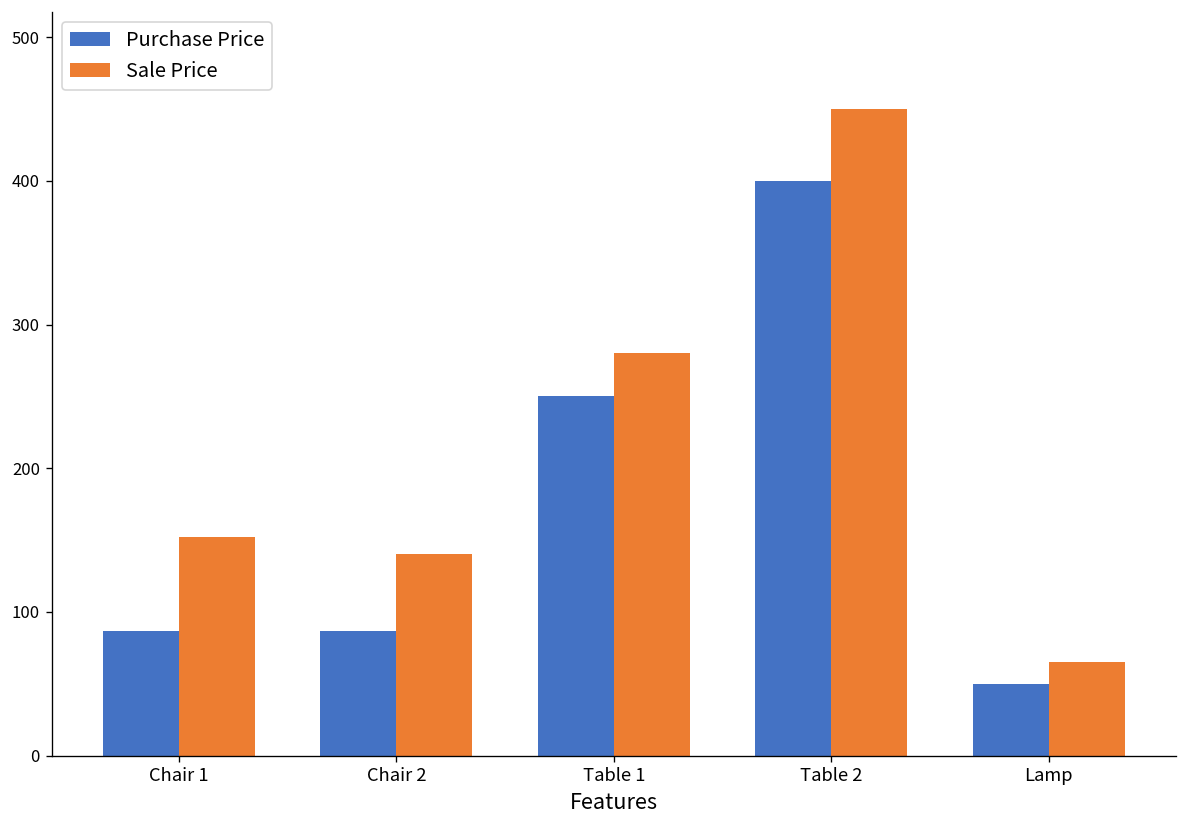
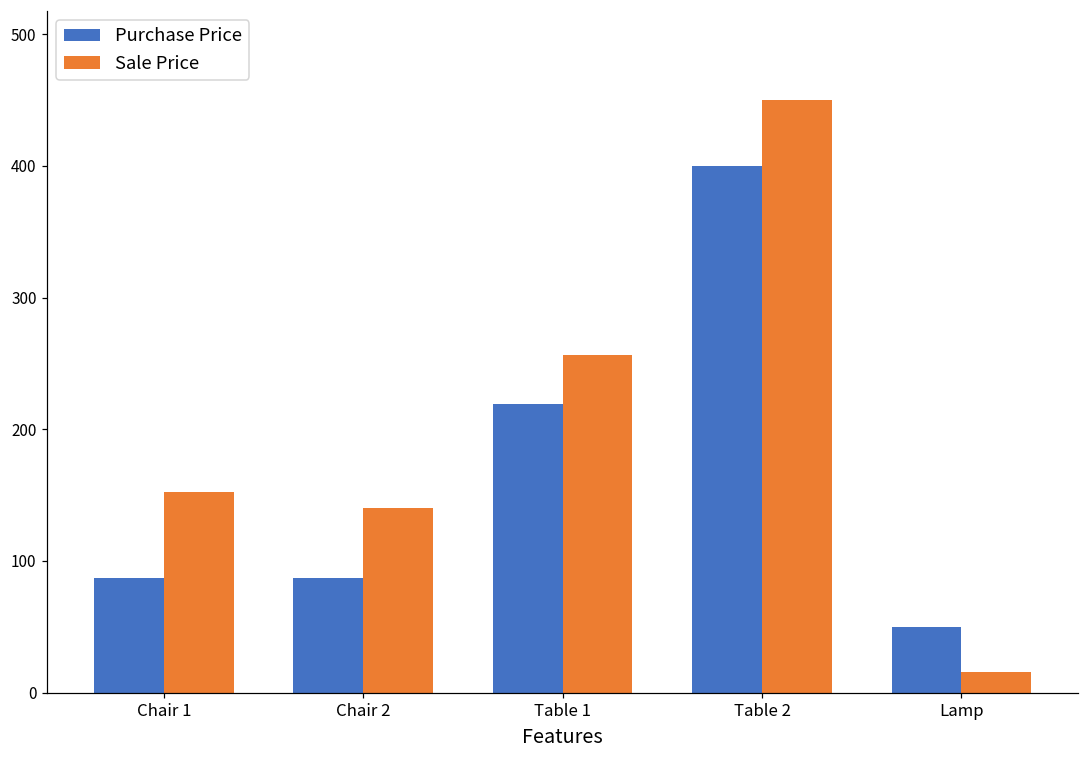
Purchase Price, Table 1: 250 -> 219
Sale Price, Table 1: 280 -> 256
Sale Price, Lamp: 65 -> 16
